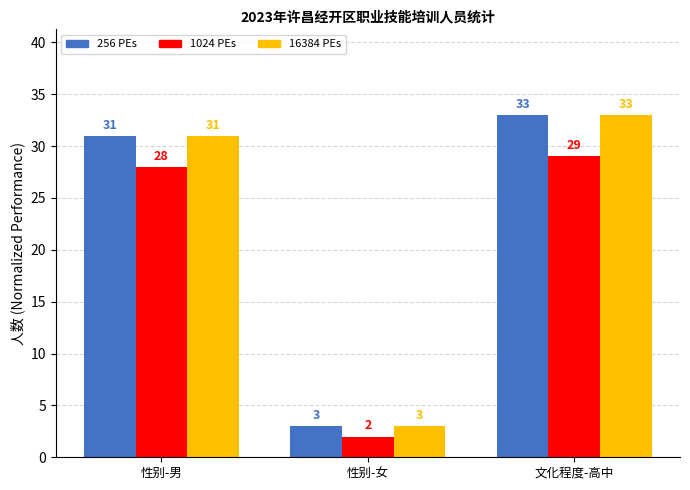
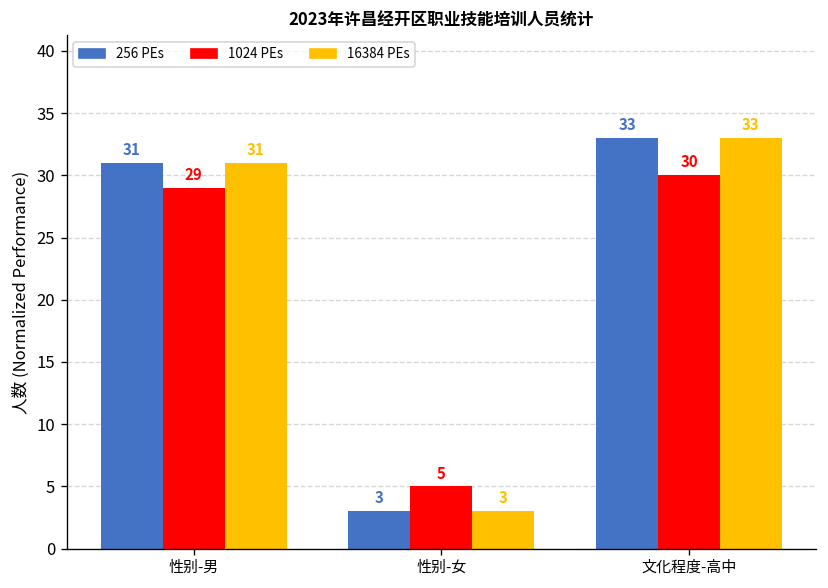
1024 PEs, 性别-男: 28 -> 29
1024 PEs, 性别-女: 2 -> 5
1024 PEs, 文化程度-高中: 29 -> 30
